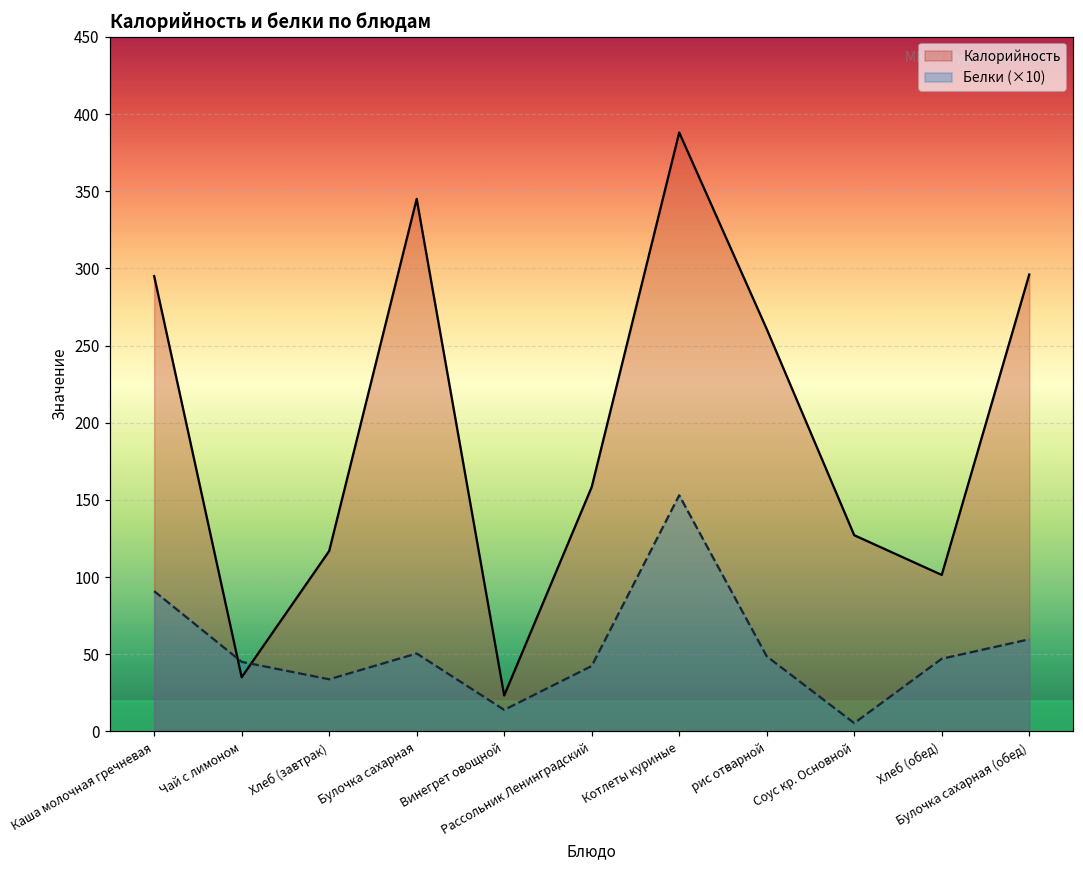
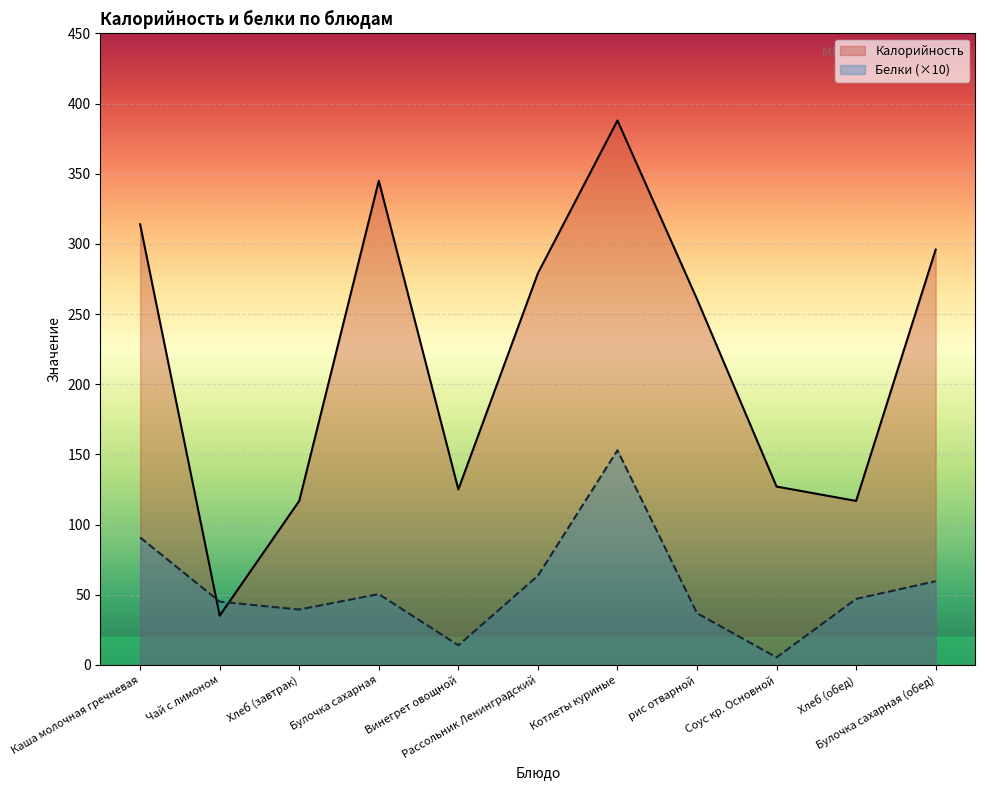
Калорийность, Каша молочная гречневая: 295 -> 314
Белки (×10), Хлеб (завтрак): 34 -> 40
Калорийность, Винегрет овощной: 23 -> 125
Калорийность, Рассольник Ленинградский: 158 -> 279
Белки (×10), Рассольник Ленинградский: 42 -> 64
Белки (×10), рис отварной: 49 -> 37
Калорийность, Хлеб (обед): 101 -> 117
